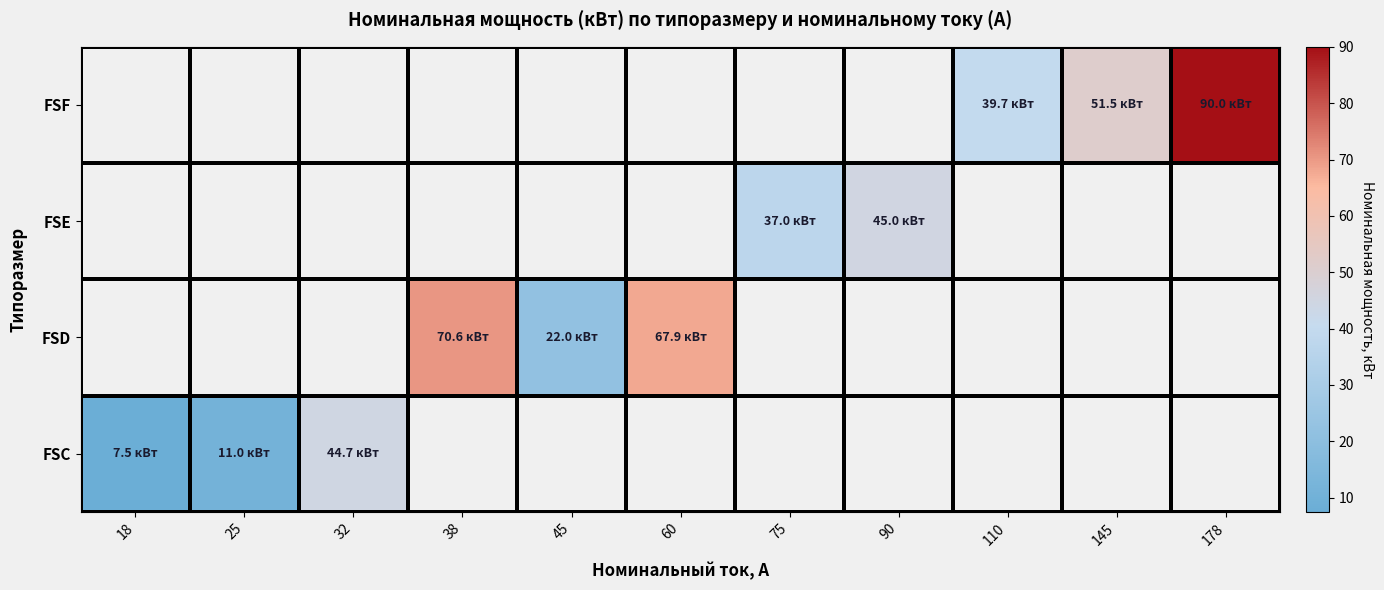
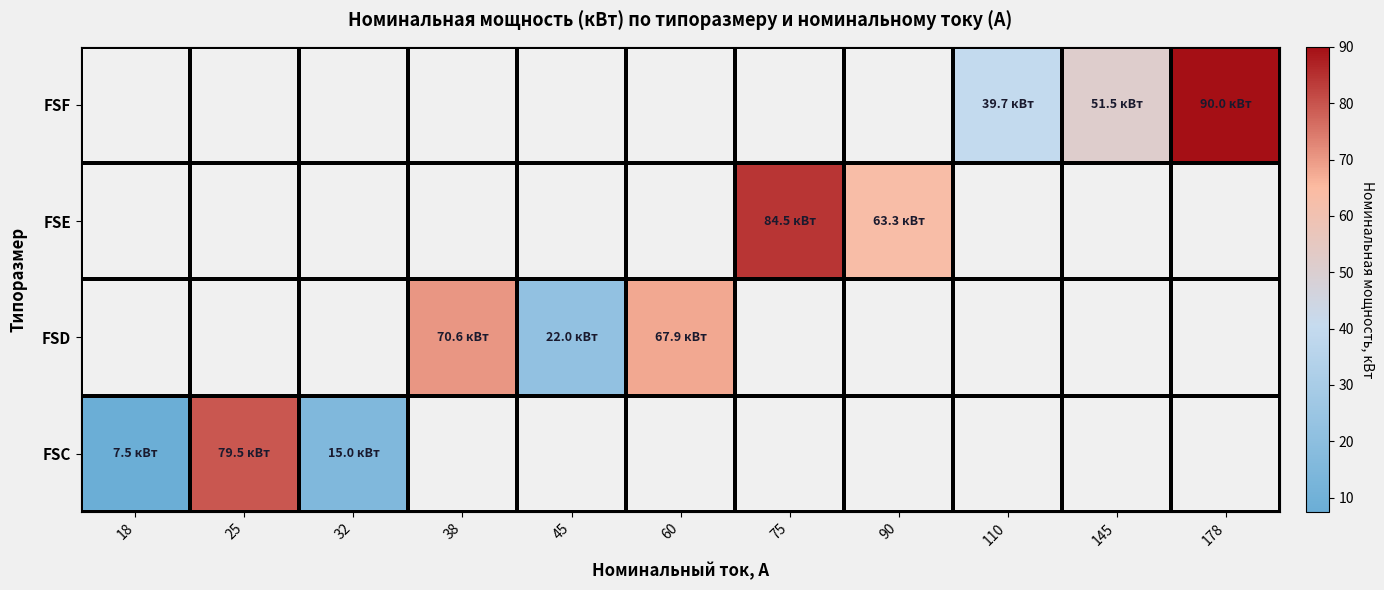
FSE, 75: 37.0 -> 84.5
FSE, 90: 45.0 -> 63.3
FSC, 25: 11.0 -> 79.5
FSC, 32: 44.7 -> 15.0
